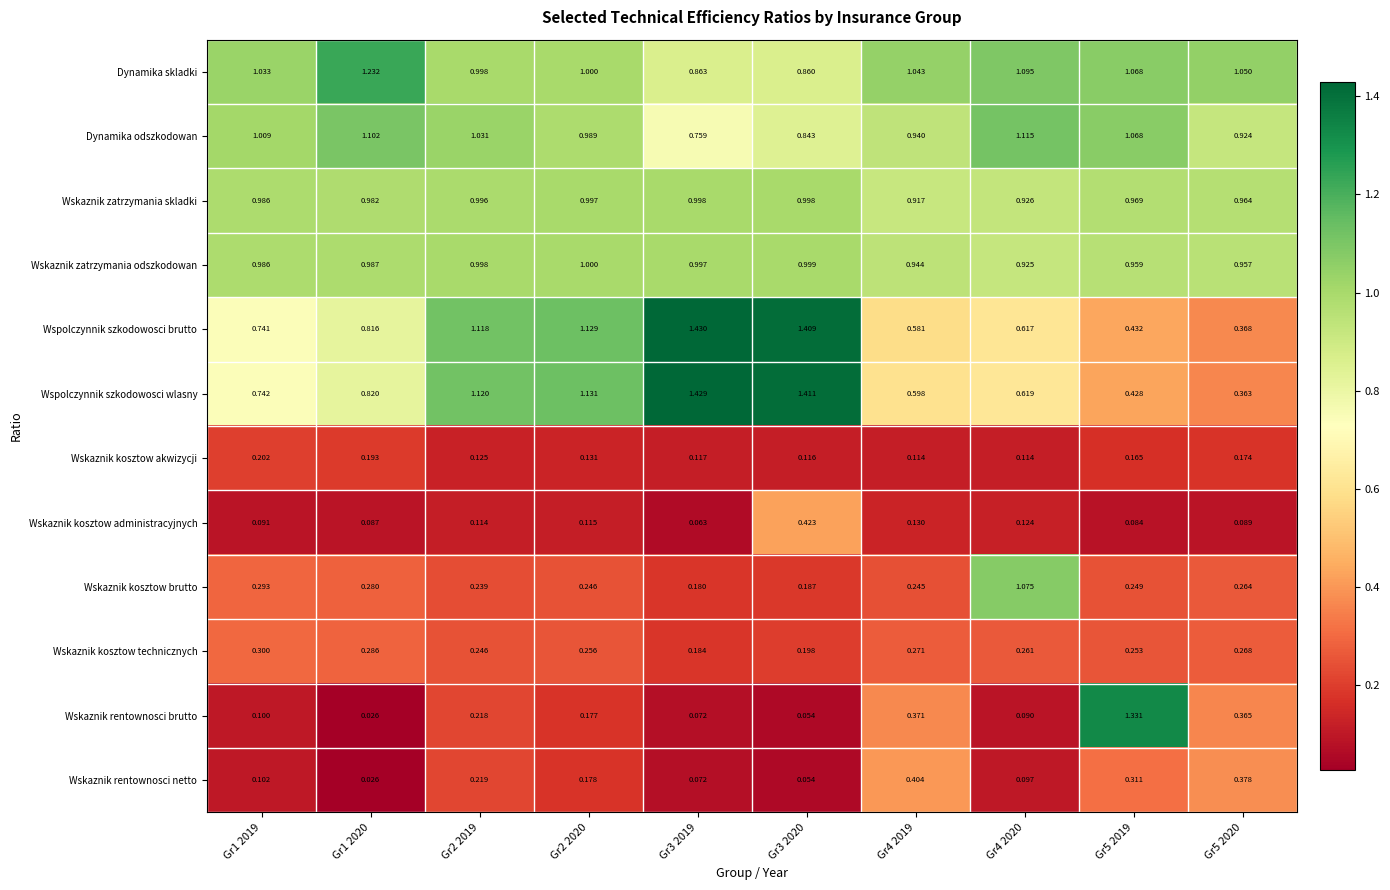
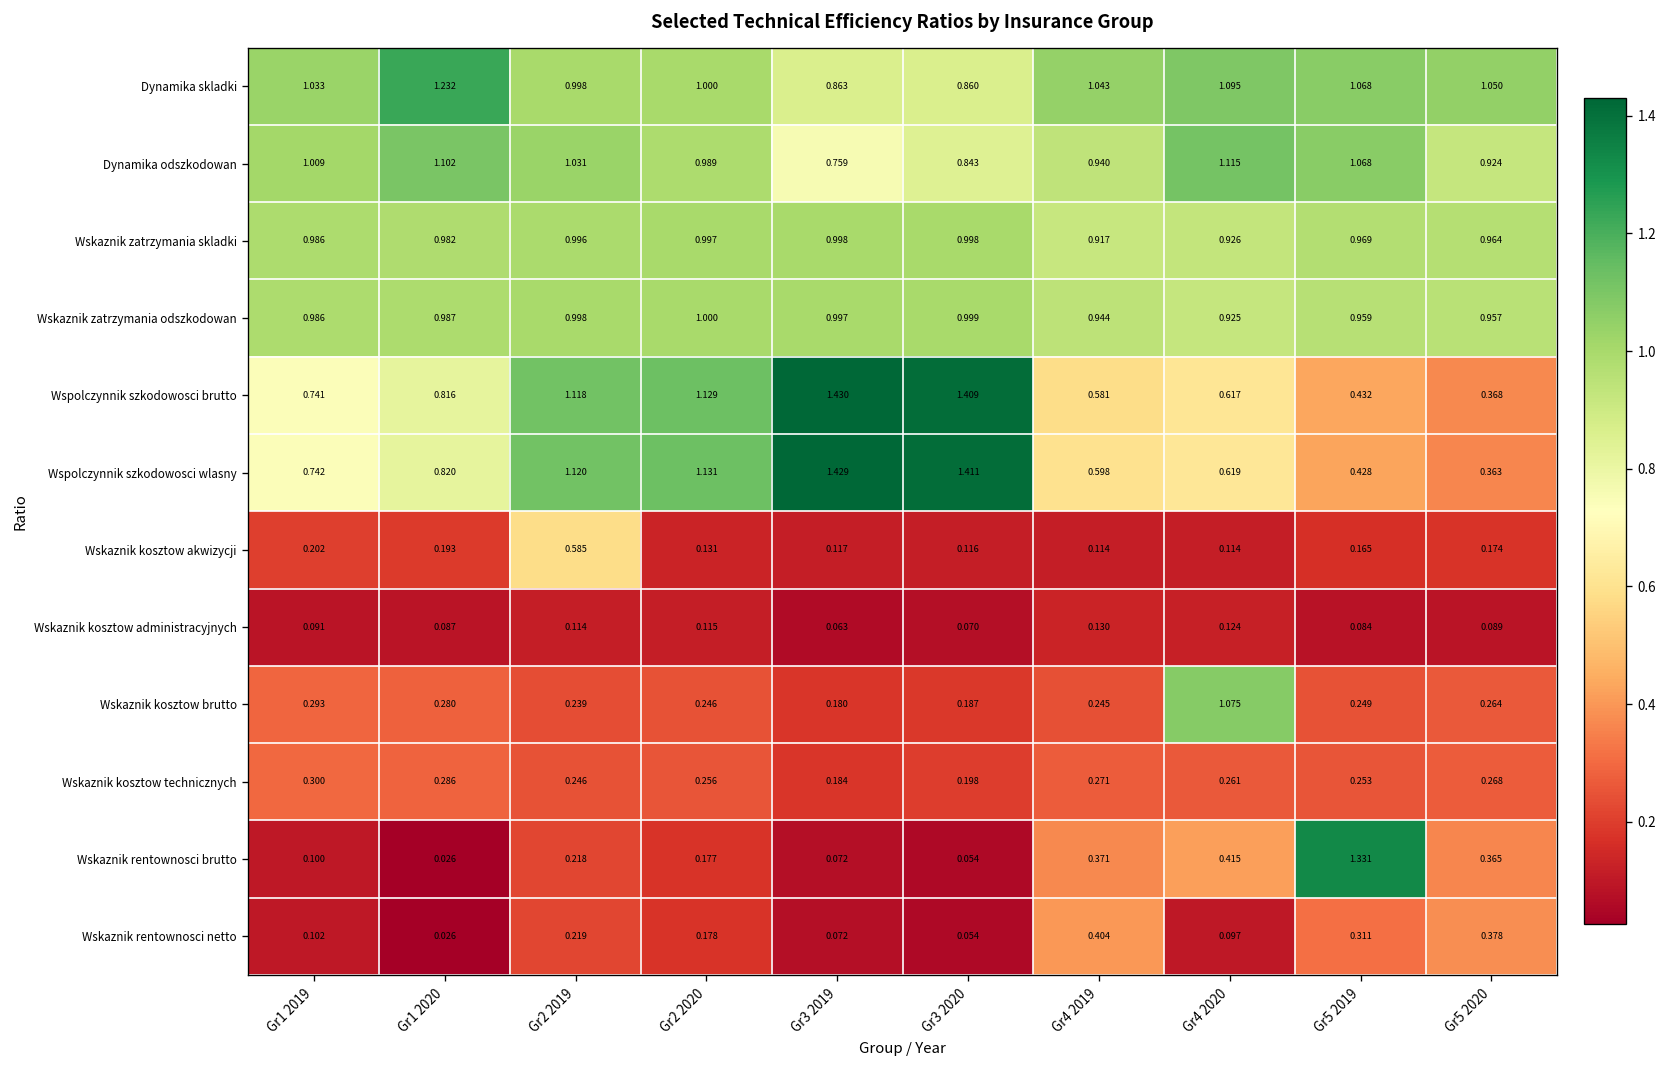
Wskaznik kosztow akwizycji, Gr2 2019: 0.125 -> 0.585
Wskaznik kosztow administracyjnych, Gr3 2020: 0.423 -> 0.070
Wskaznik rentownosci brutto, Gr4 2020: 0.090 -> 0.415
